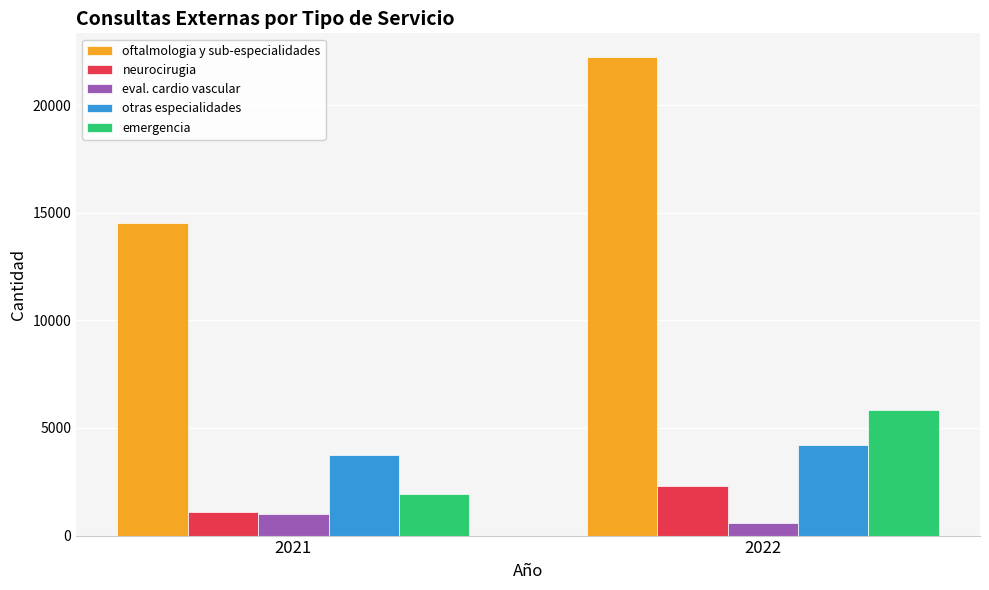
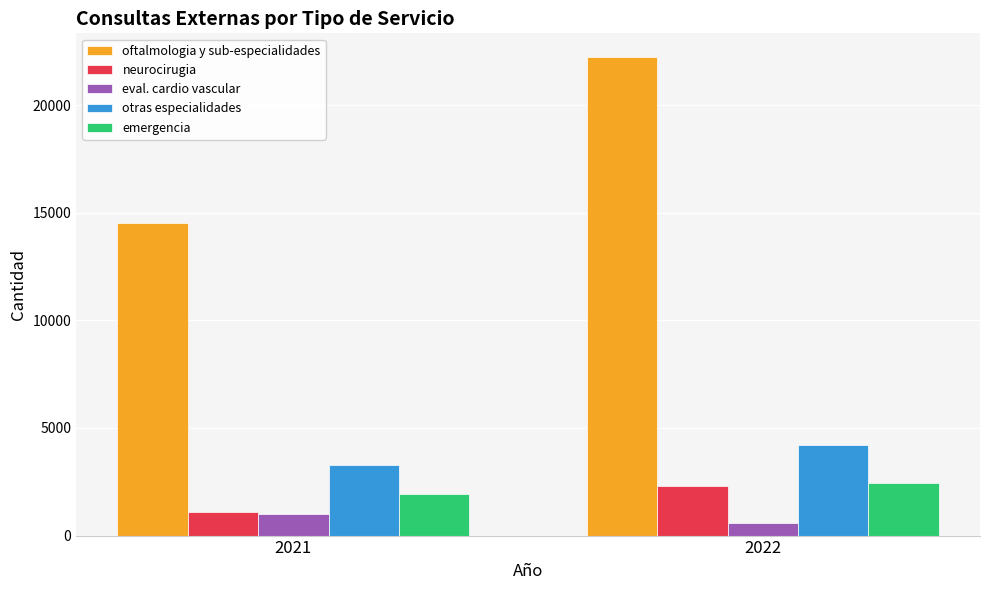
otras especialidades, 2021: 3700 -> 3300
emergencia, 2022: 5800 -> 2500
